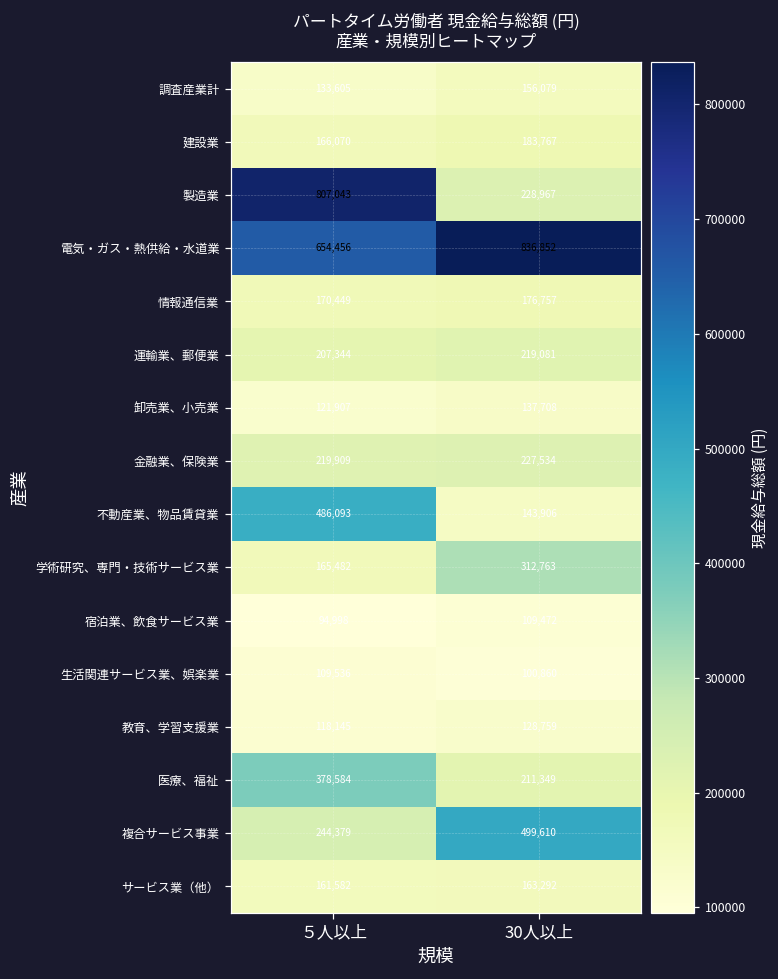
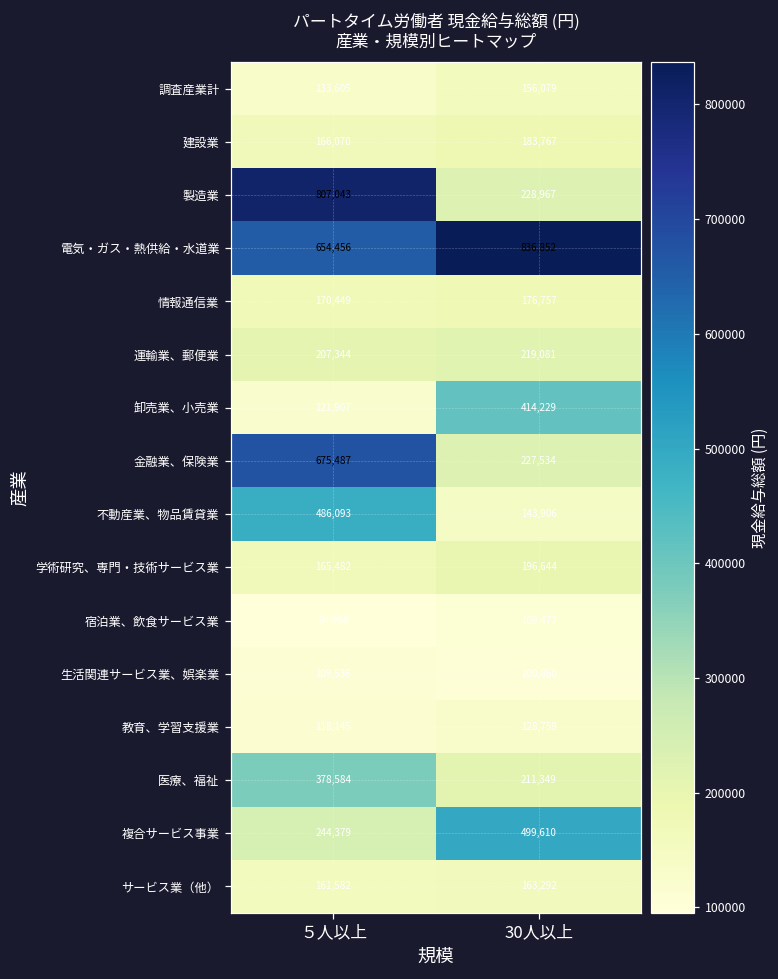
卸売業、小売業, 30人以上: 137,708 -> 414,229
金融業、保険業, ５人以上: 219,909 -> 675,487
学術研究、専門・技術サービス業, 30人以上: 312,763 -> 196,644
